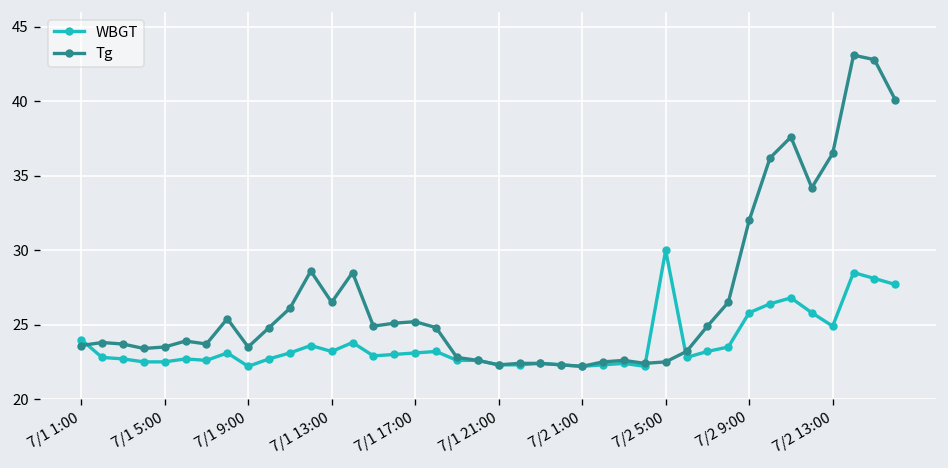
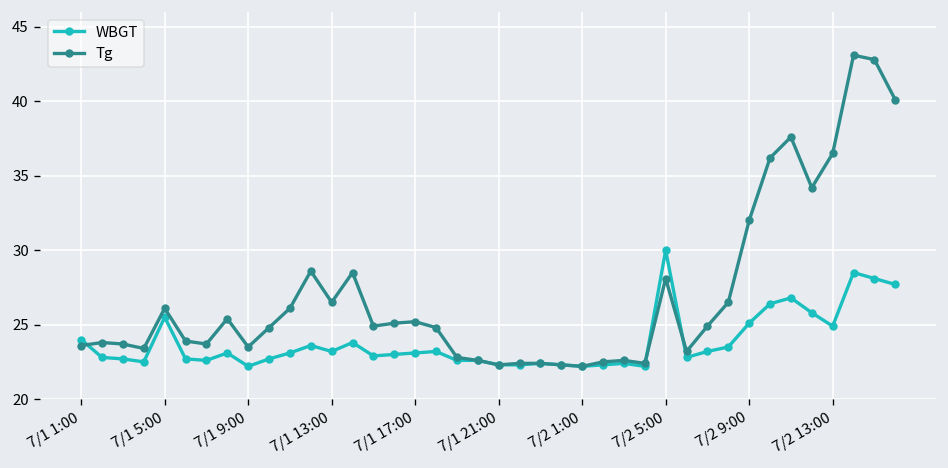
WBGT, 7/1 5:00: 22.5 -> 25.5
Tg, 7/1 5:00: 23.5 -> 26.1
Tg, 7/2 5:00: 22.5 -> 28.1
WBGT, 7/2 9:00: 25.8 -> 25.1
